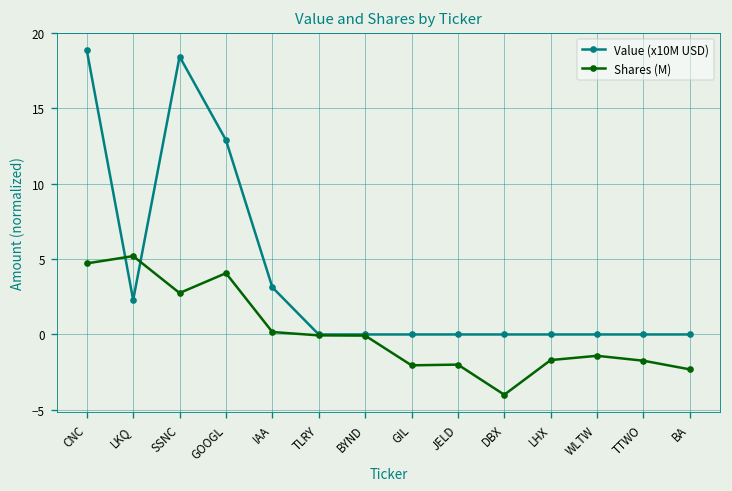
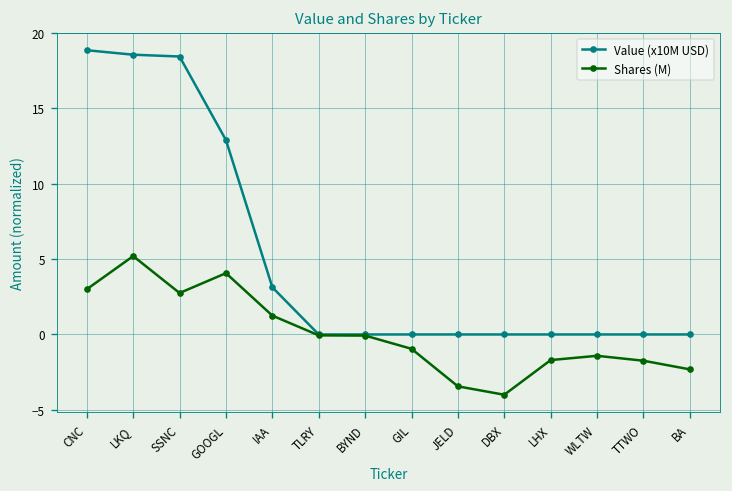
Shares (M), CNC: 4.7 -> 3.0
Value (x10M USD), LKQ: 2.3 -> 18.6
Shares (M), IAA: 0.2 -> 1.3
Shares (M), GIL: -2.0 -> -1.0
Shares (M), JELD: -2.0 -> -3.4
